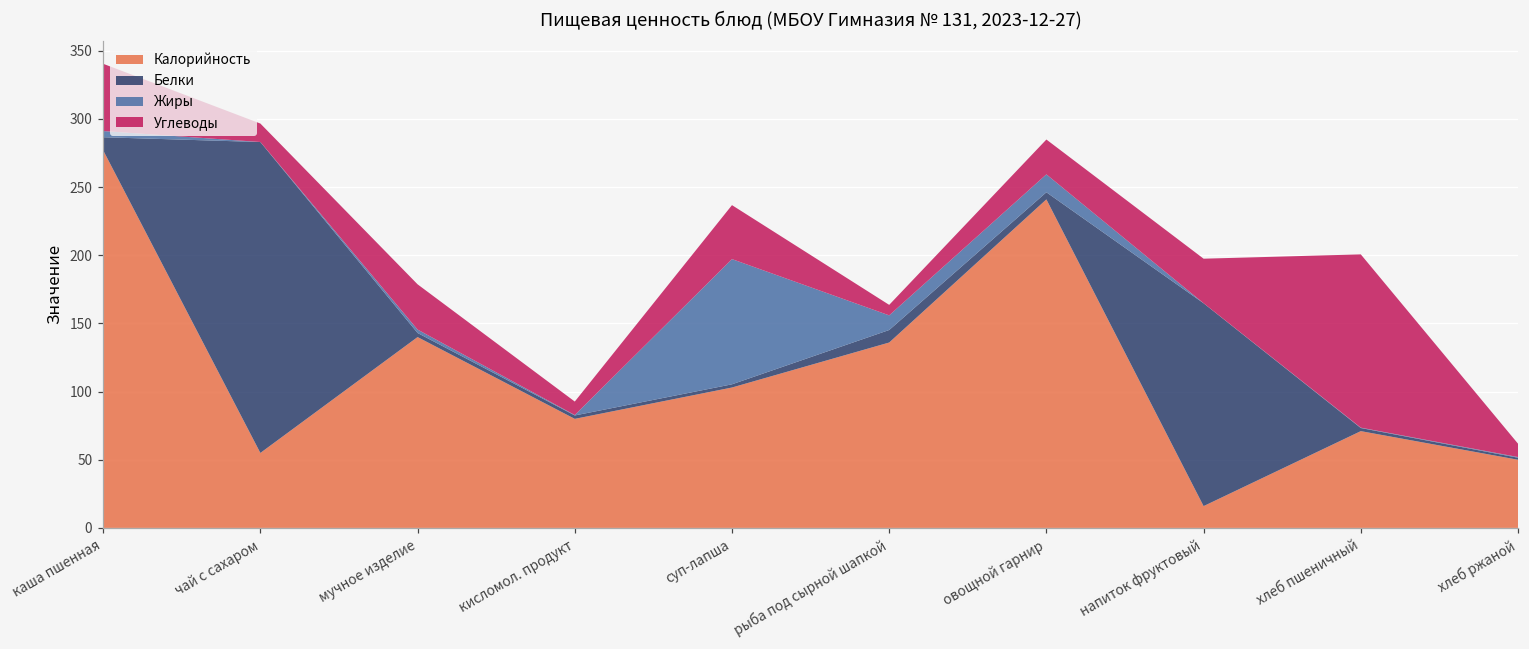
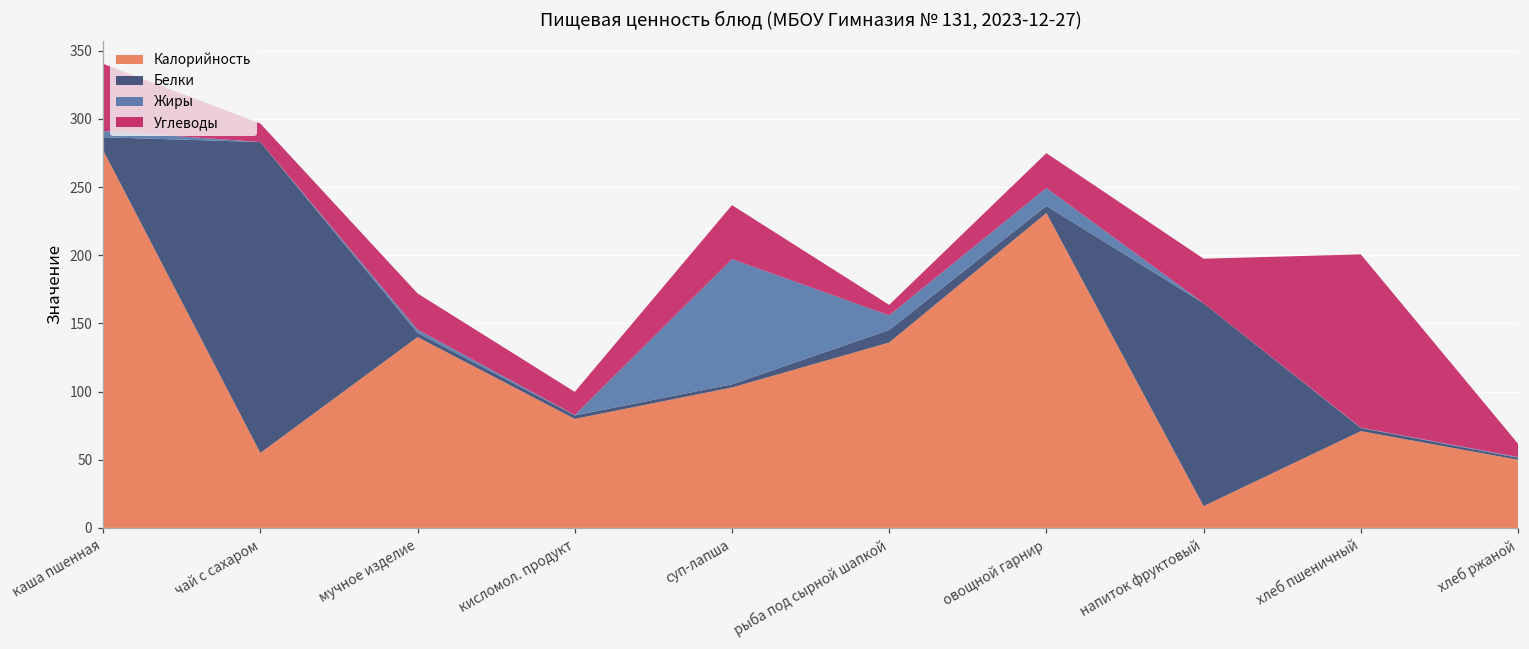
Углеводы, мучное изделие: 33 -> 27
Углеводы, кисломол. продукт: 10 -> 17
Калорийность, овощной гарнир: 241 -> 231
